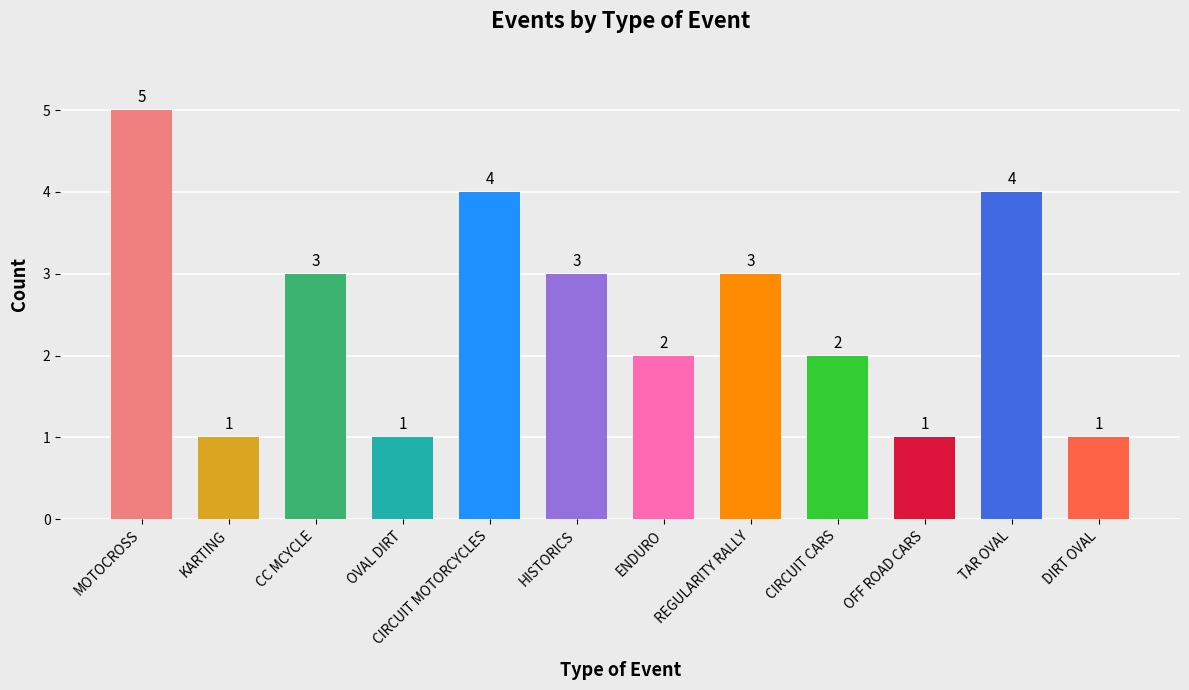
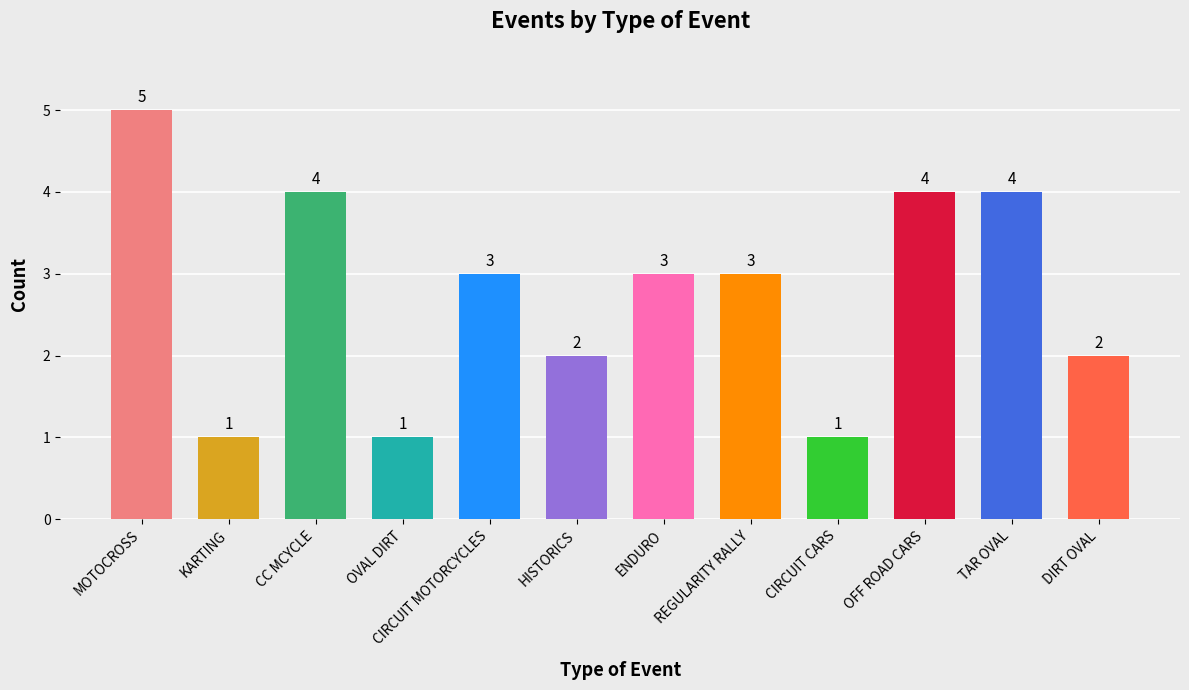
CC MCYCLE: 3 -> 4
CIRCUIT MOTORCYCLES: 4 -> 3
HISTORICS: 3 -> 2
ENDURO: 2 -> 3
CIRCUIT CARS: 2 -> 1
OFF ROAD CARS: 1 -> 4
DIRT OVAL: 1 -> 2
